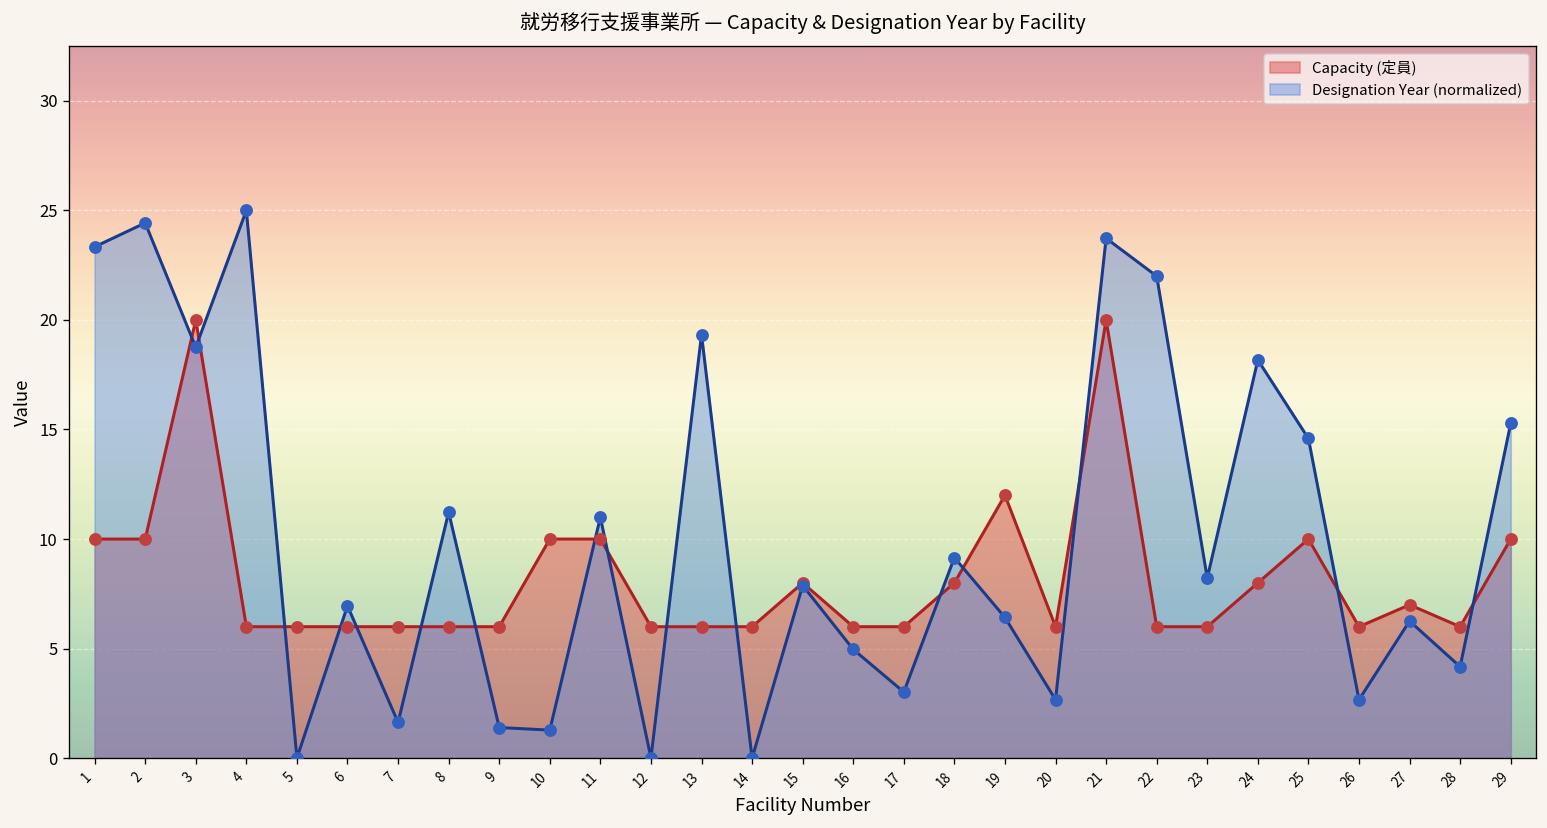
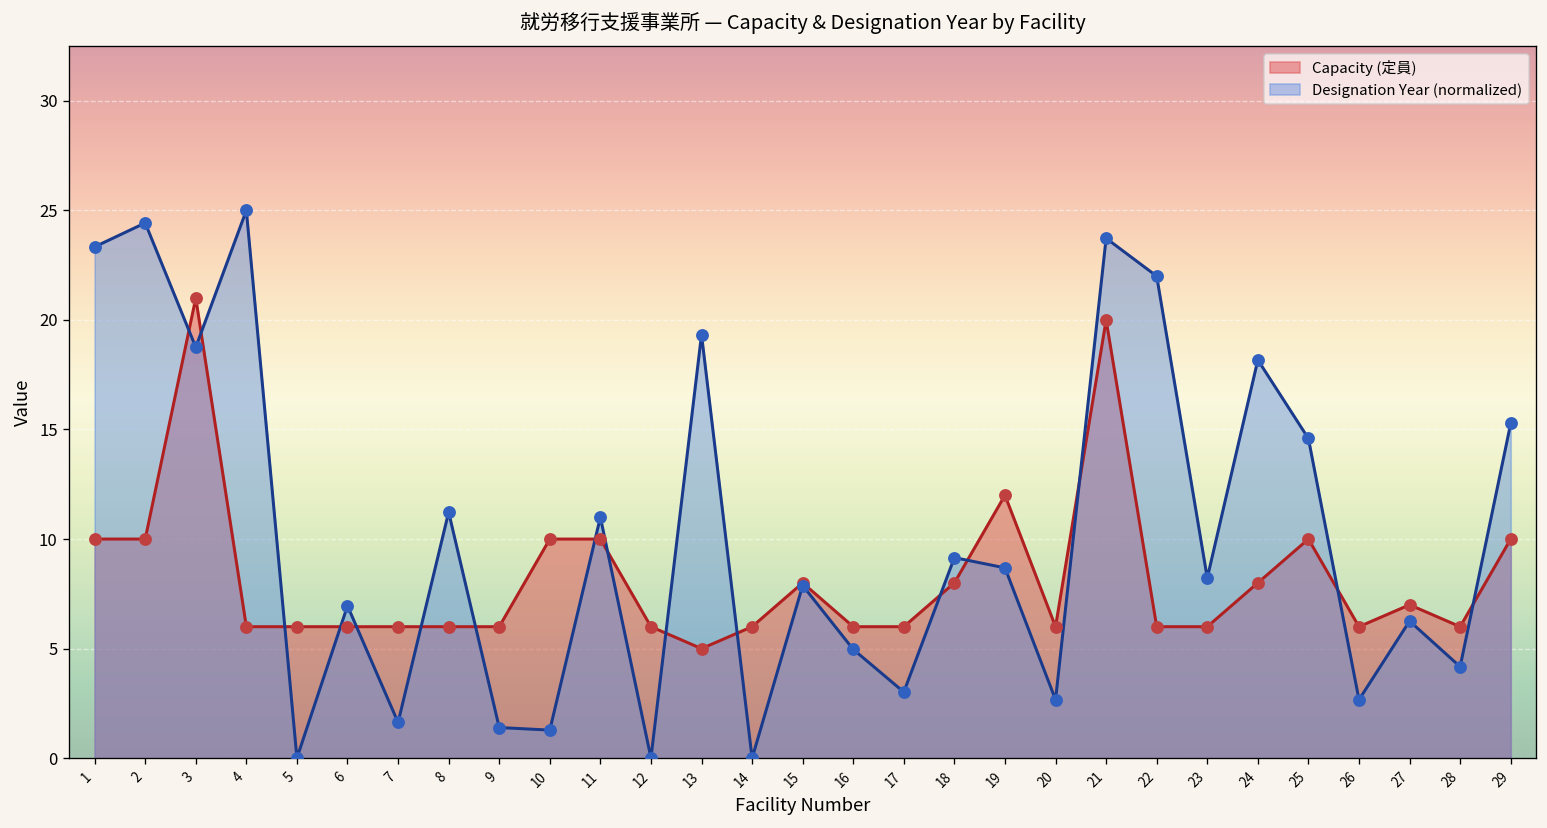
Capacity (定員), 3: 20 -> 21
Capacity (定員), 13: 6 -> 5
Designation Year (normalized), 19: 6.4 -> 8.7
